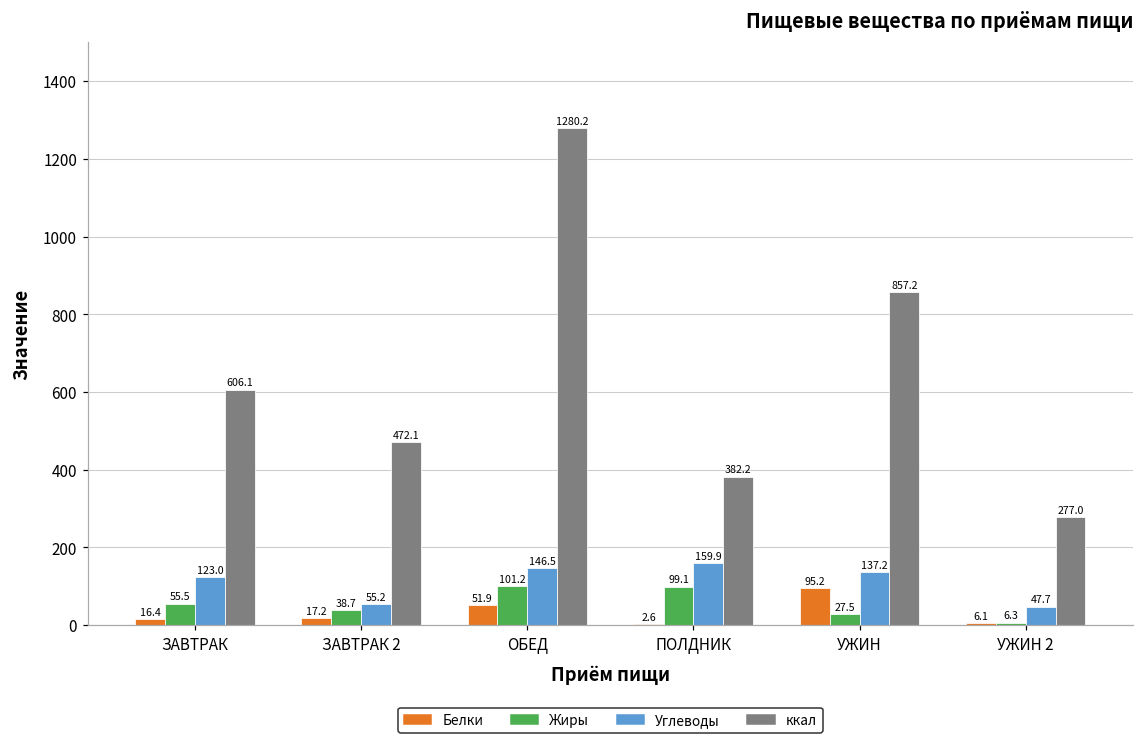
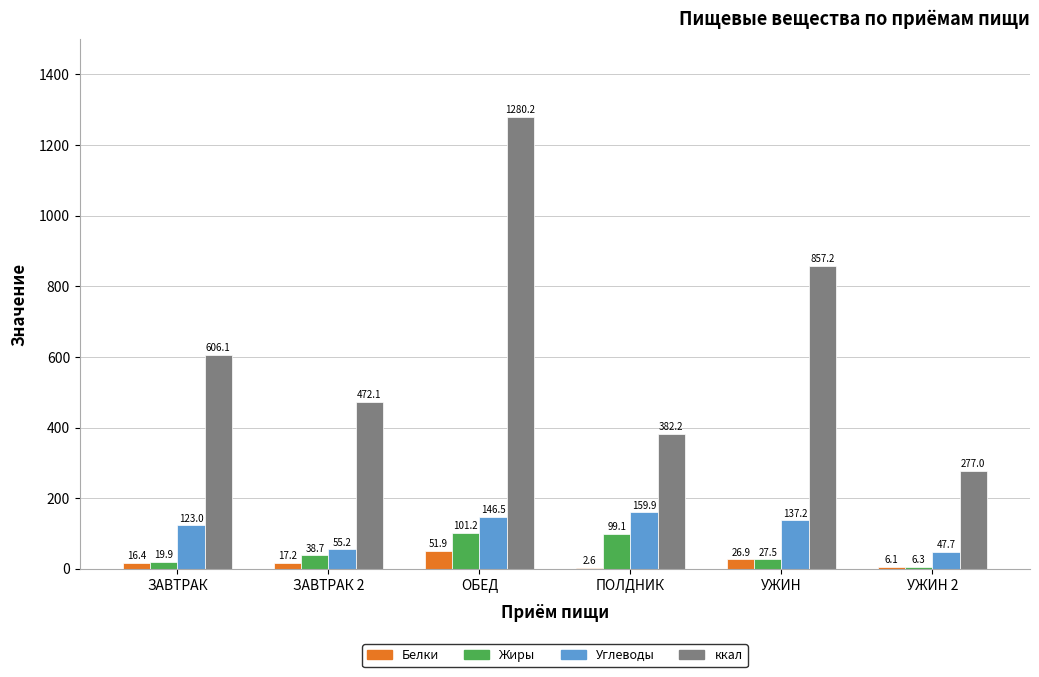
Жиры, ЗАВТРАК: 55.5 -> 19.9
Белки, УЖИН: 95.2 -> 26.9
